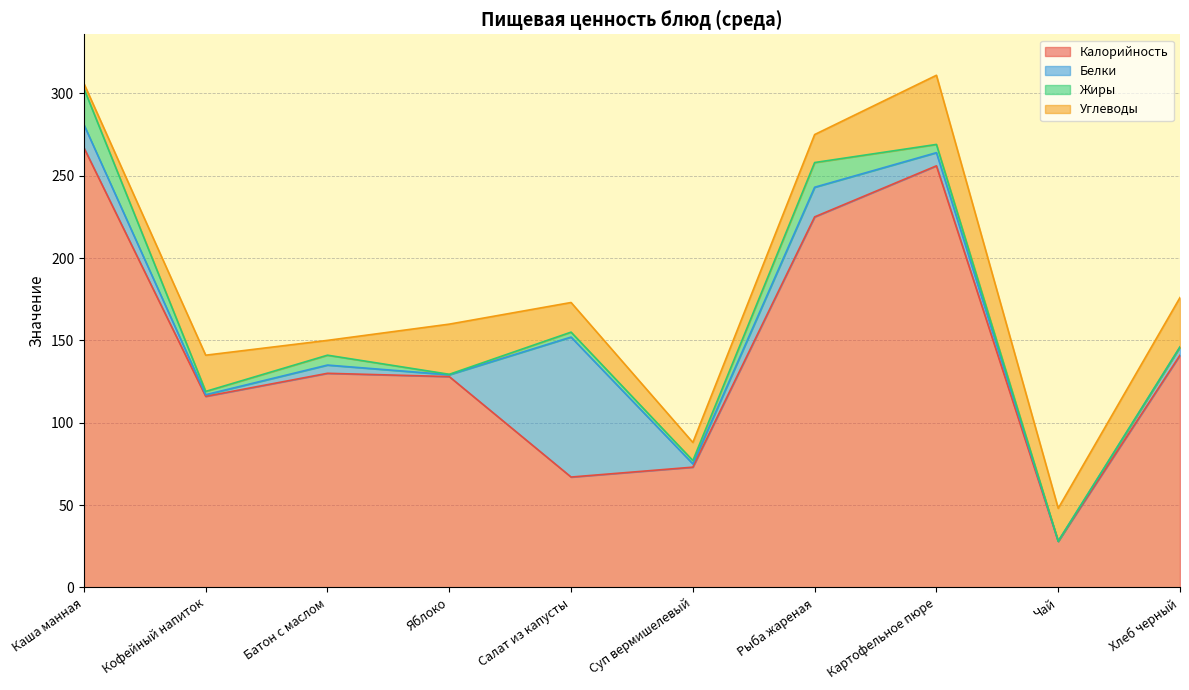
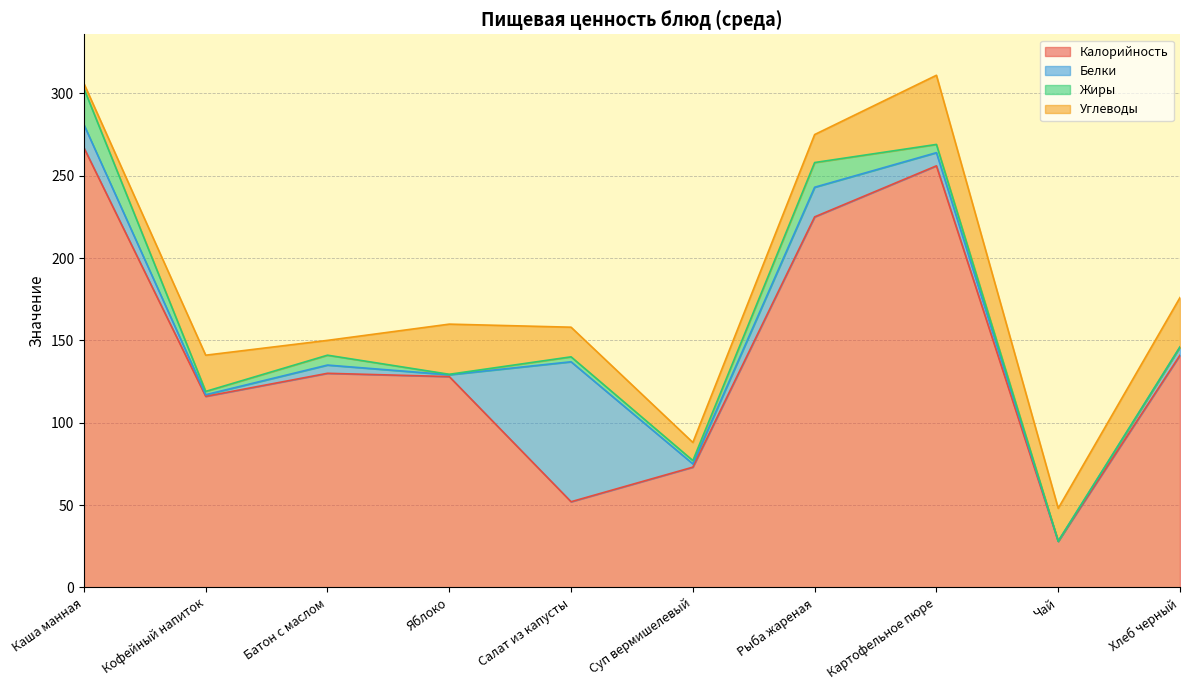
Калорийность, Салат из капусты: 67 -> 52
